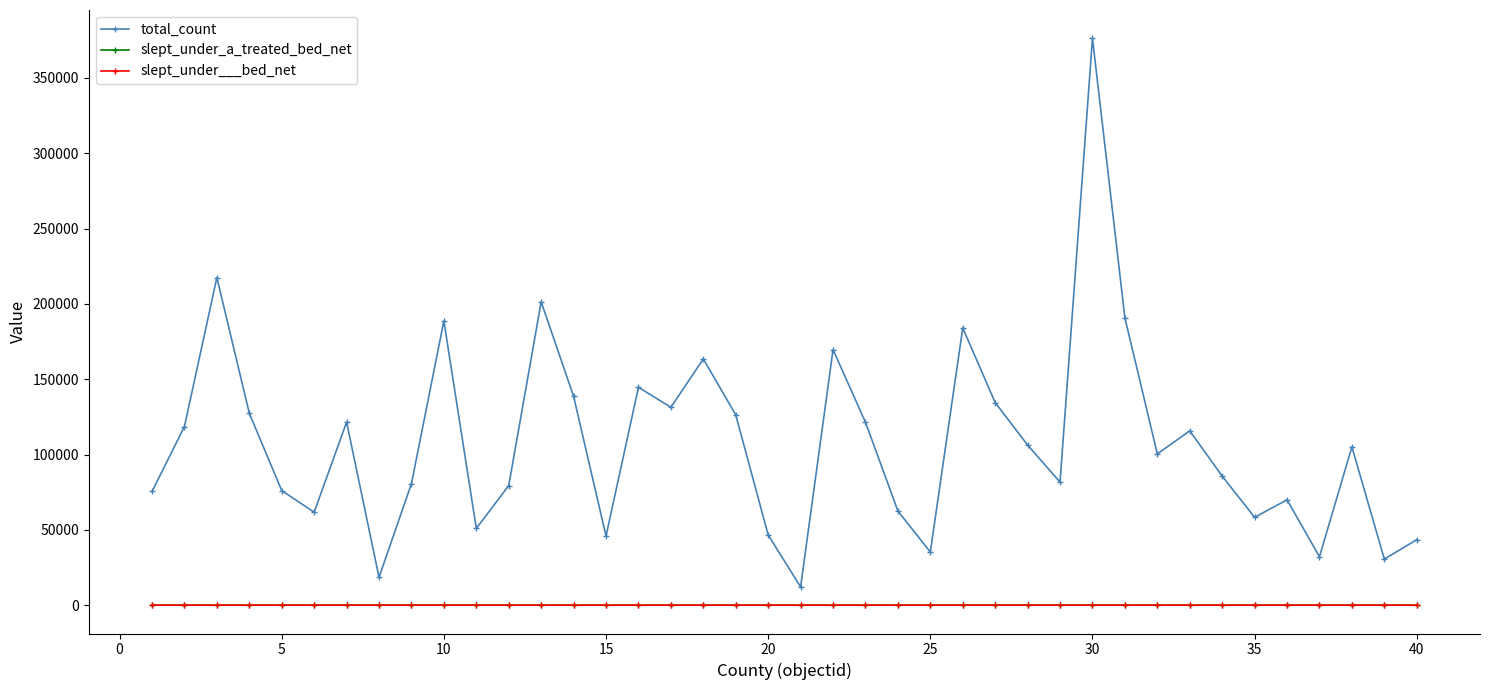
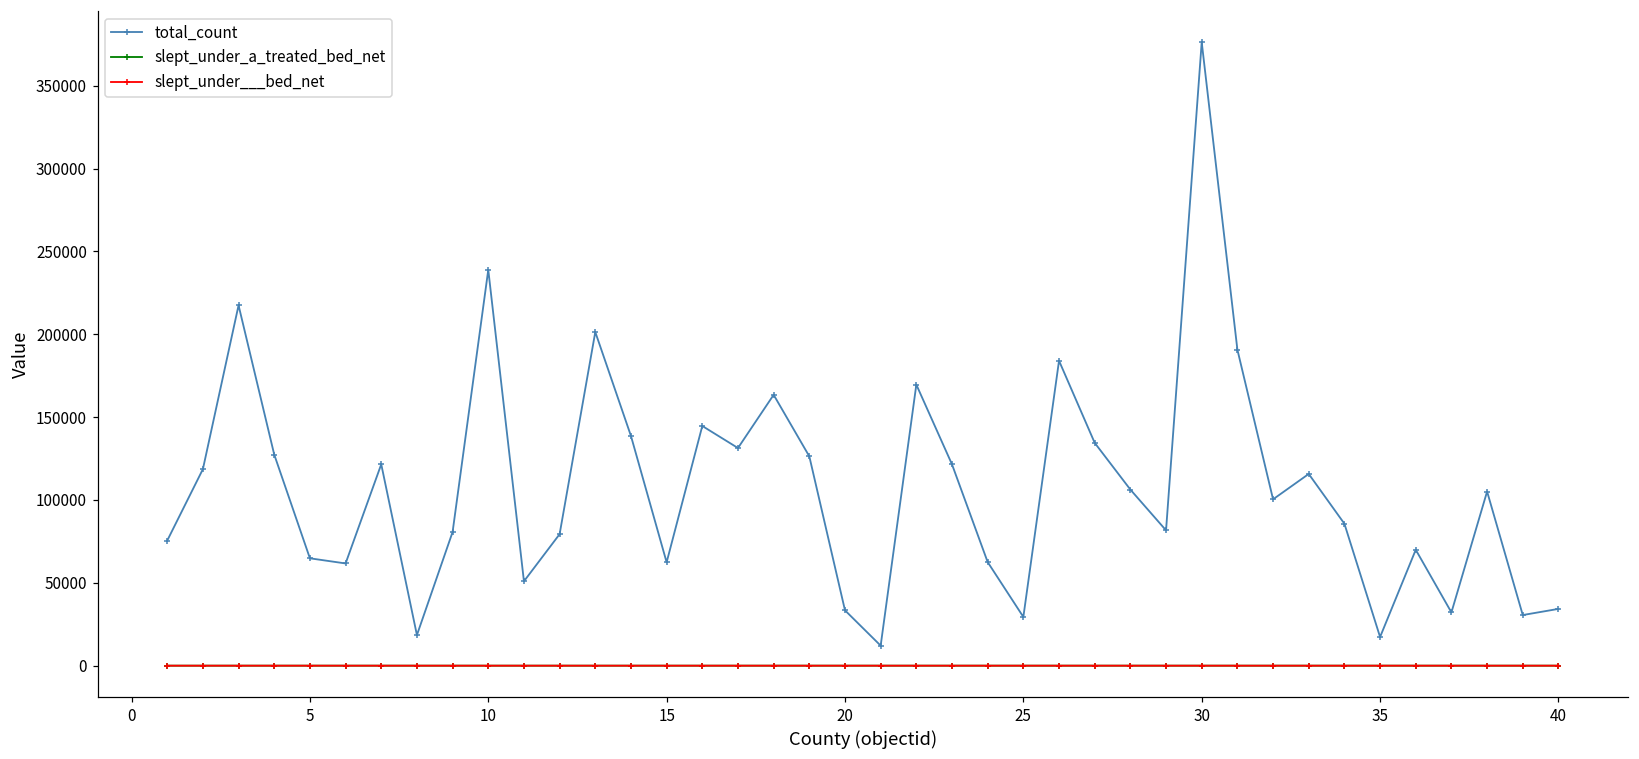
total_count, 5: 76000 -> 65000
total_count, 10: 189000 -> 239000
total_count, 15: 46000 -> 62000
total_count, 20: 47000 -> 33000
total_count, 25: 35000 -> 29000
total_count, 35: 58000 -> 17000
total_count, 40: 43000 -> 34000
